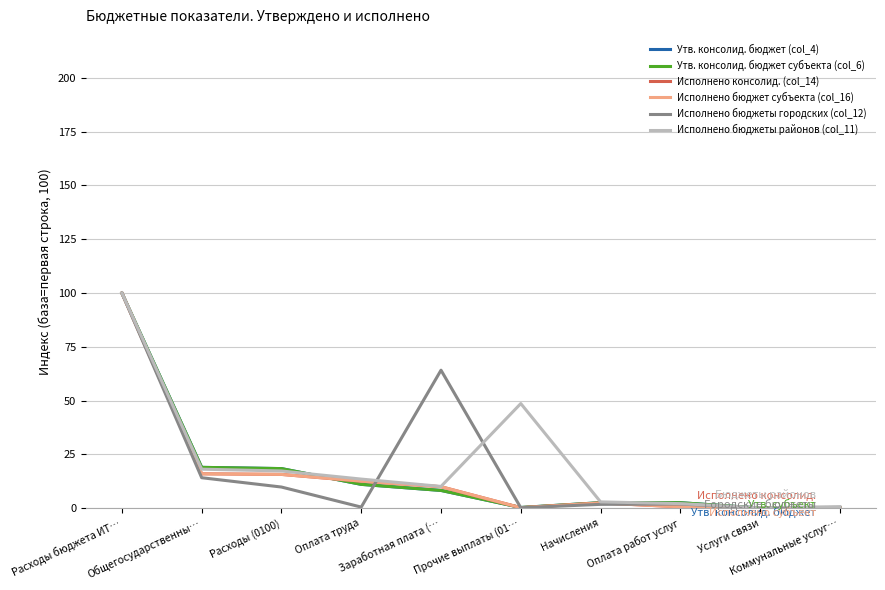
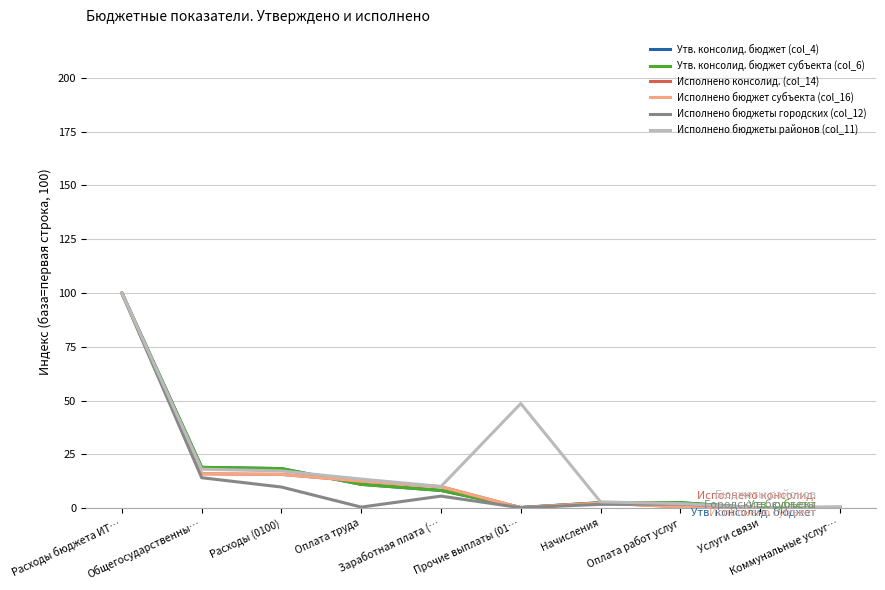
Исполнено бюджеты городских (col_12), Заработная плата (…: 64 -> 6
